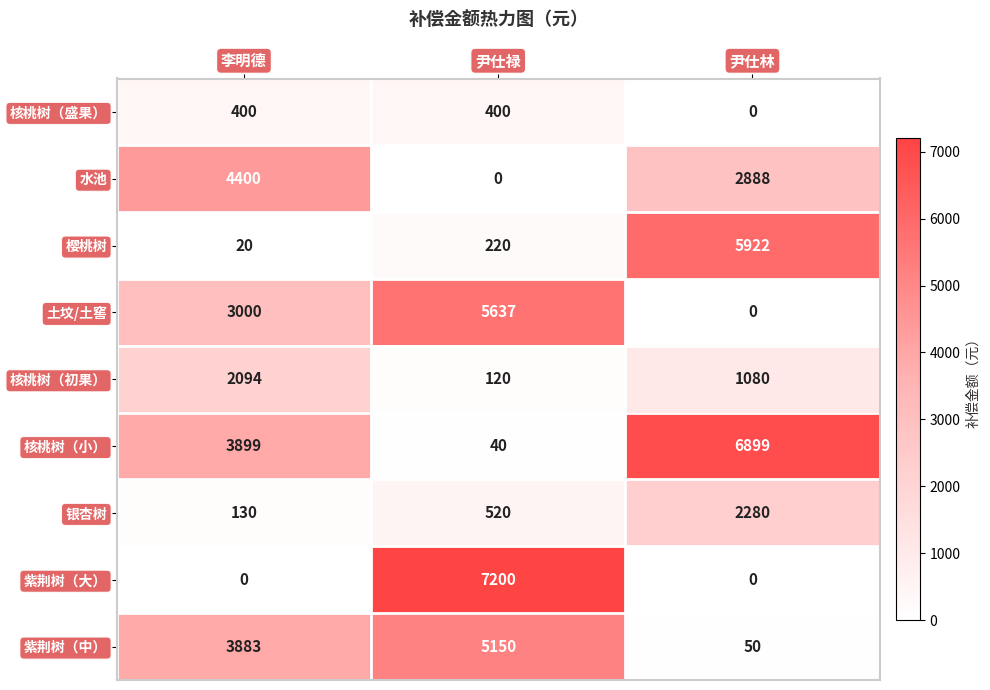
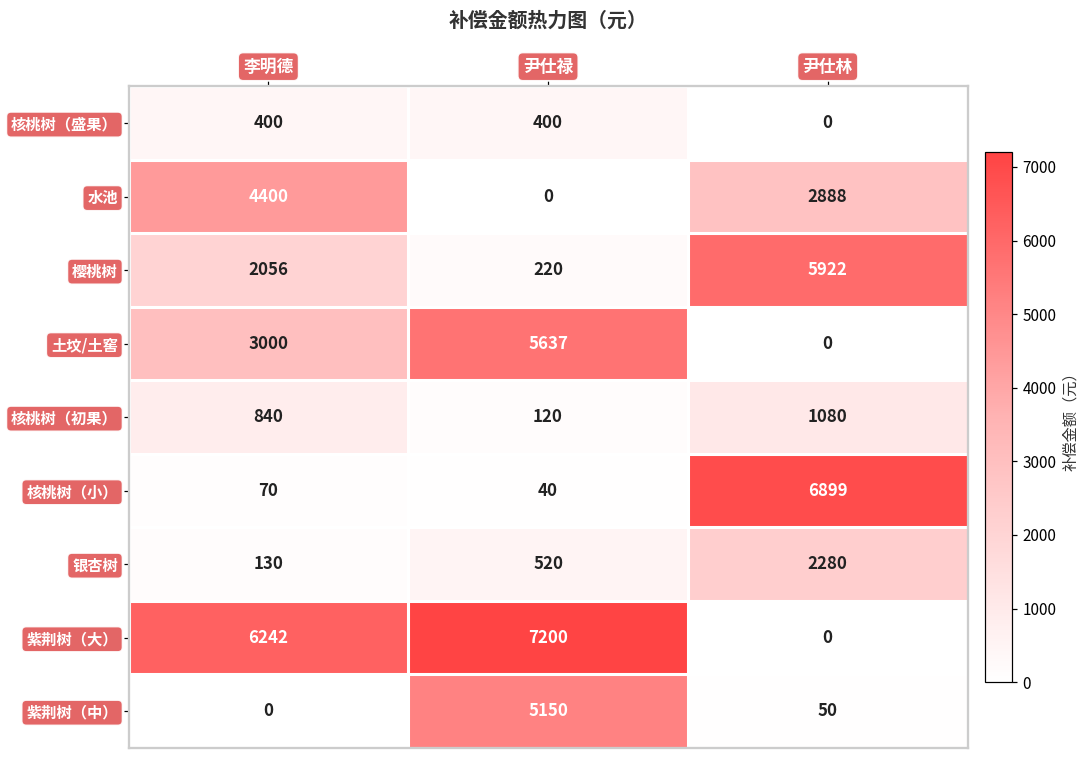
樱桃树, 李明德: 20 -> 2056
核桃树（初果）, 李明德: 2094 -> 840
核桃树（小）, 李明德: 3899 -> 70
紫荆树（大）, 李明德: 0 -> 6242
紫荆树（中）, 李明德: 3883 -> 0
